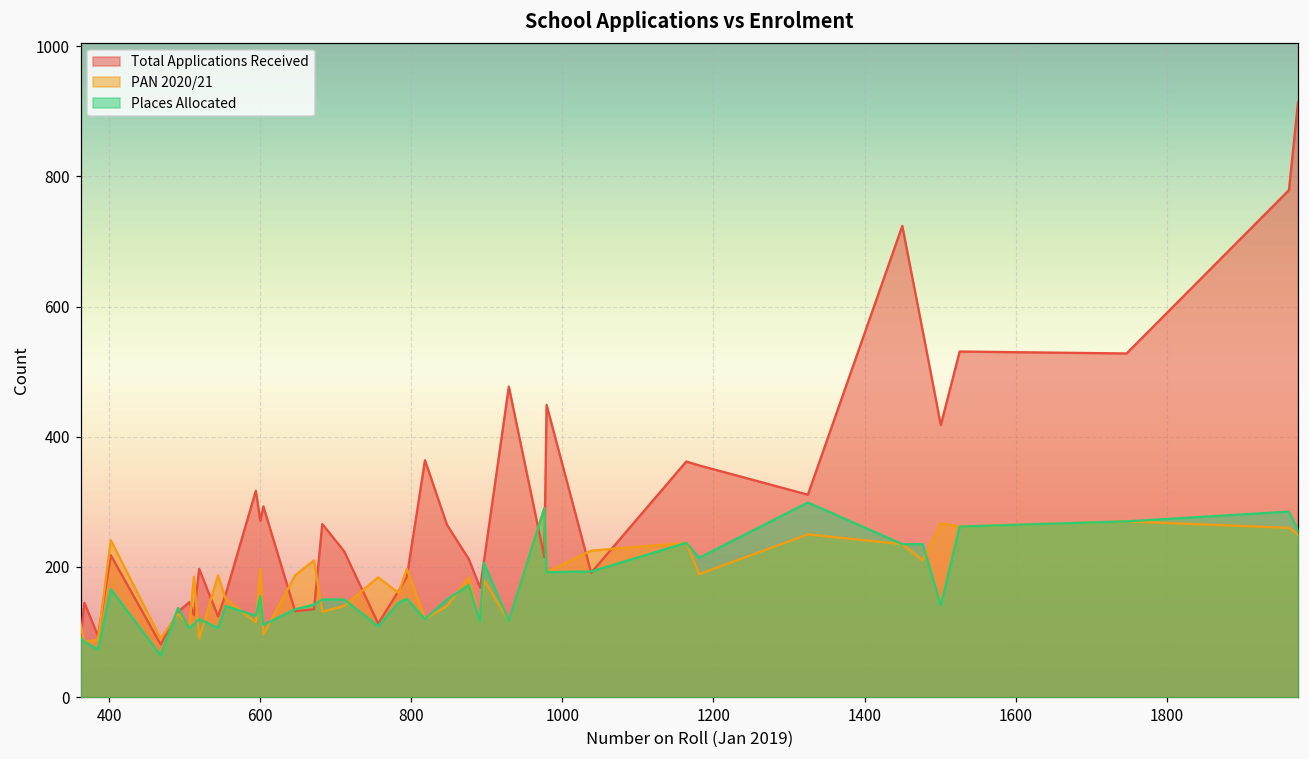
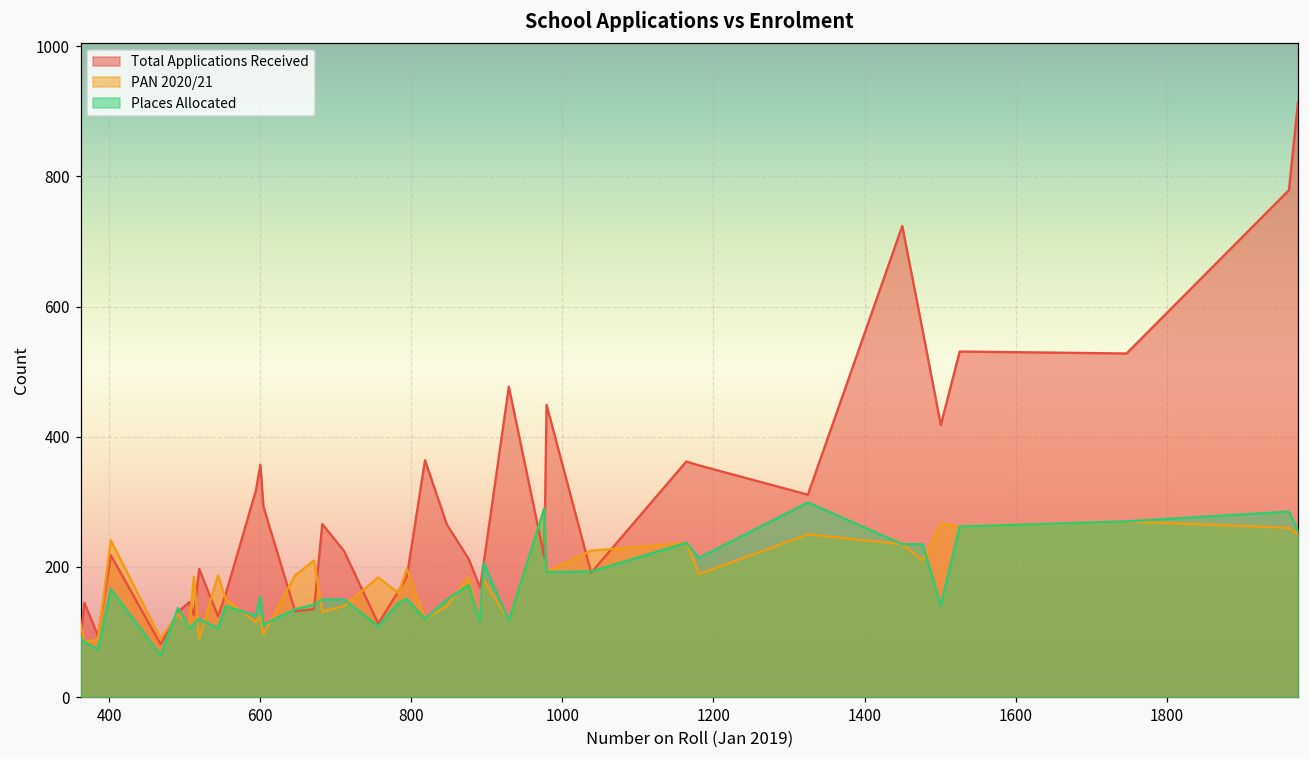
Total Applications Received, 600: 270 -> 360
PAN 2020/21, 600: 200 -> 130
